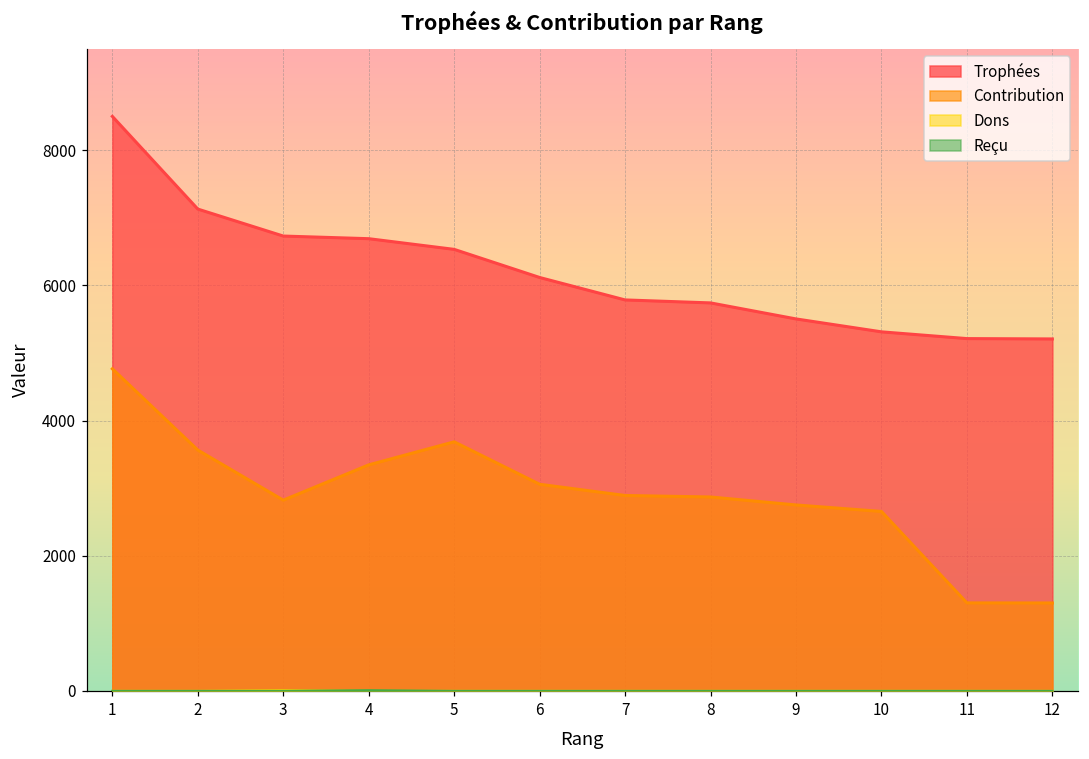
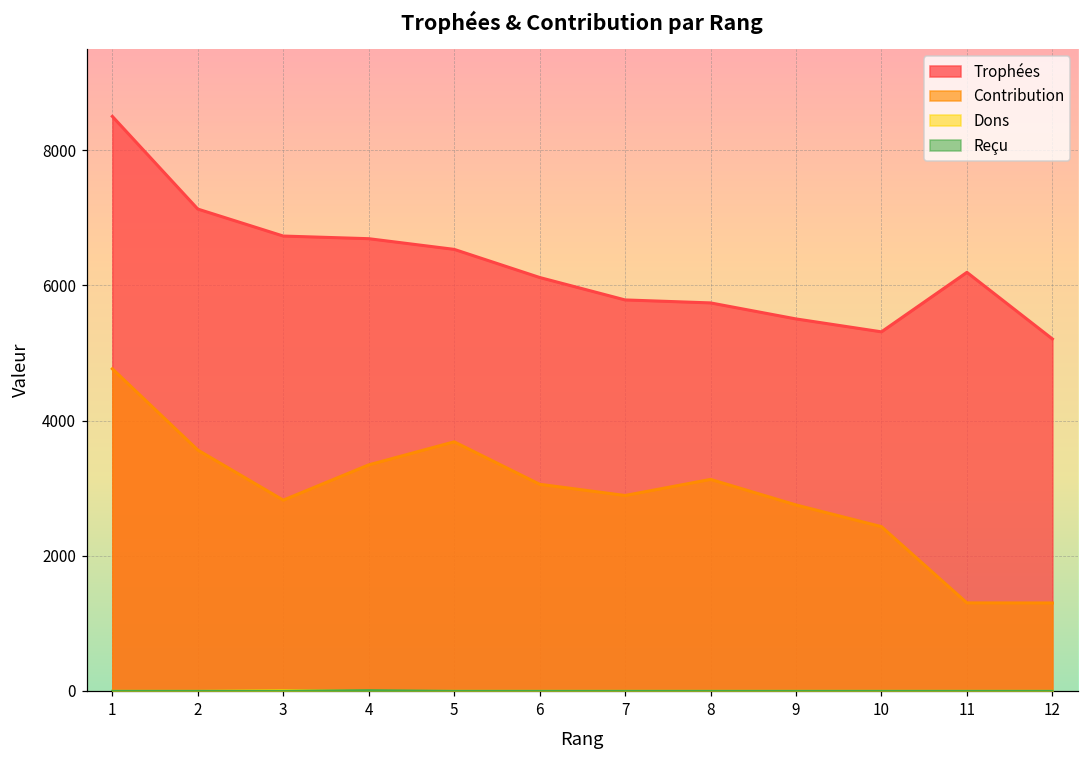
Contribution, 8: 2900 -> 3100
Contribution, 10: 2700 -> 2400
Trophées, 11: 5200 -> 6200
